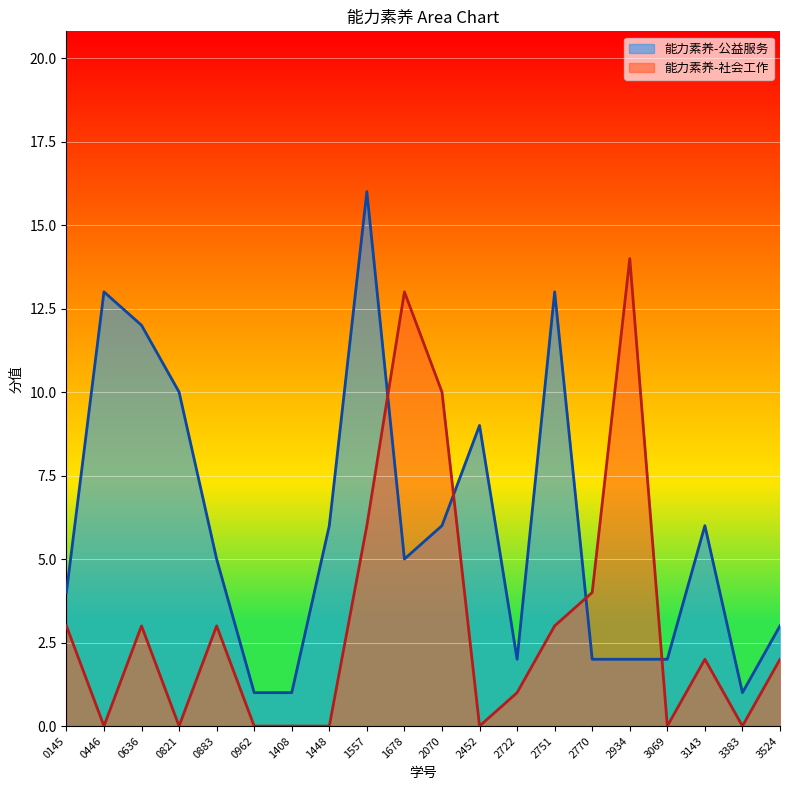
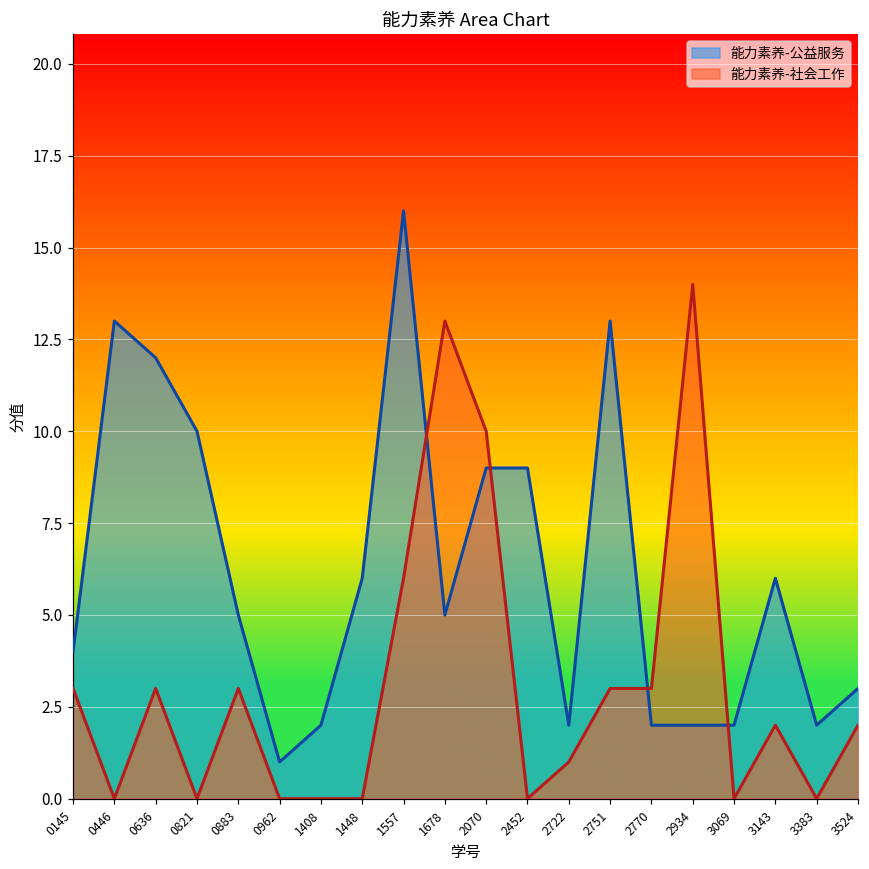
能力素养-公益服务, 1408: 1 -> 2
能力素养-公益服务, 2070: 6 -> 9
能力素养-社会工作, 2770: 4 -> 3
能力素养-公益服务, 3383: 1 -> 2
